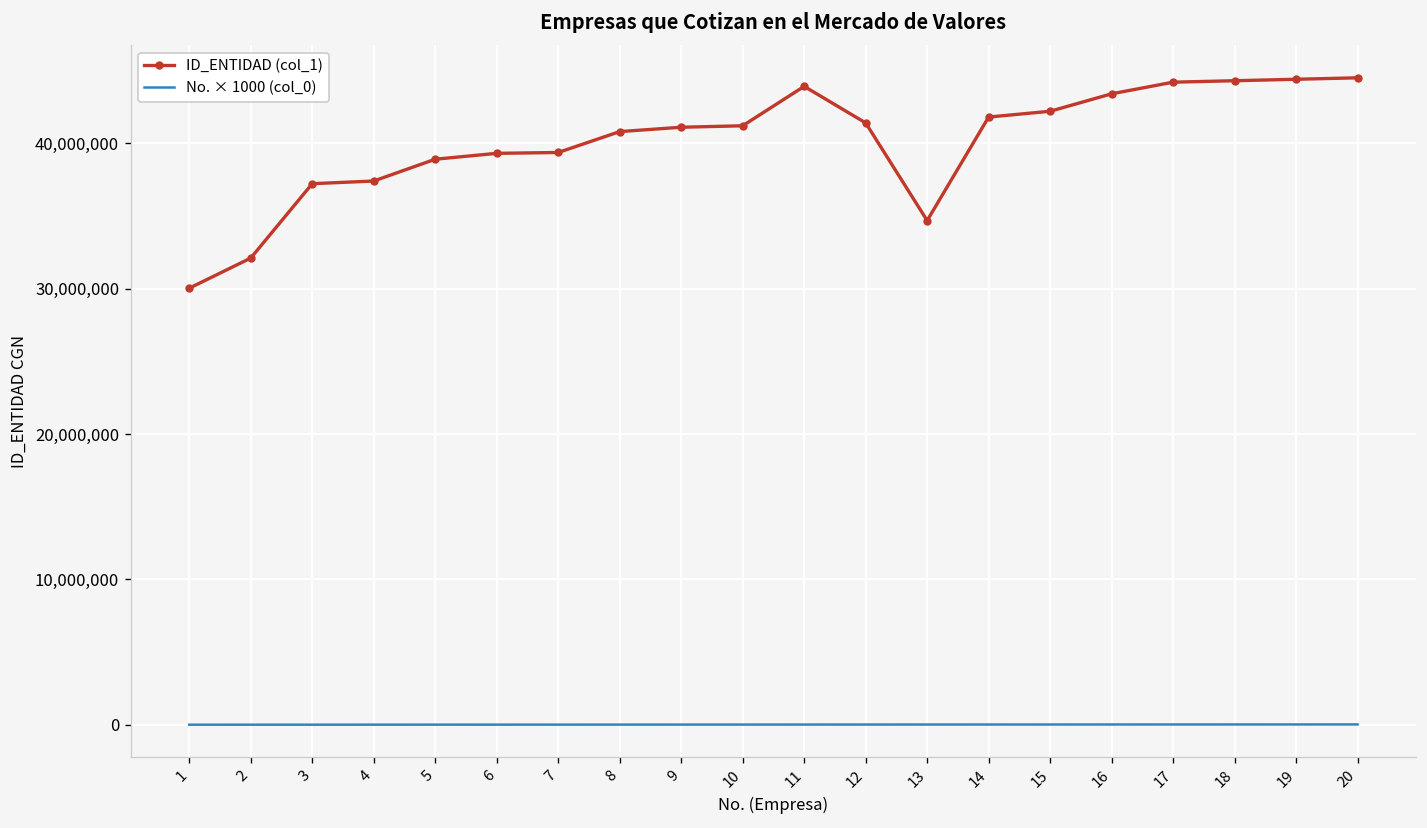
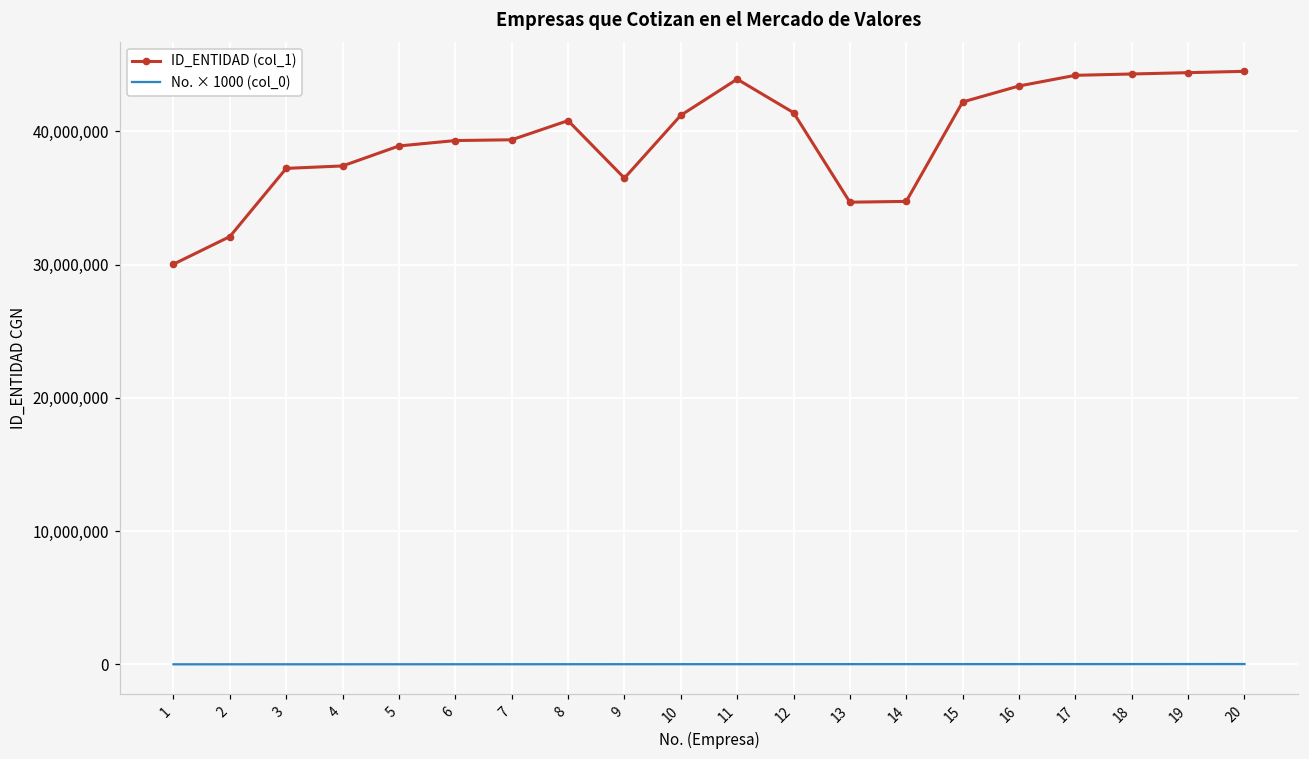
ID_ENTIDAD (col_1), 9: 41,100,000 -> 36,500,000
ID_ENTIDAD (col_1), 14: 41,800,000 -> 34,700,000
